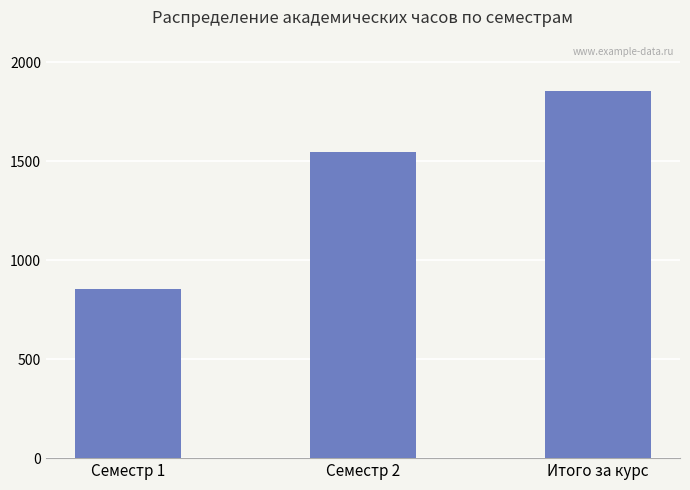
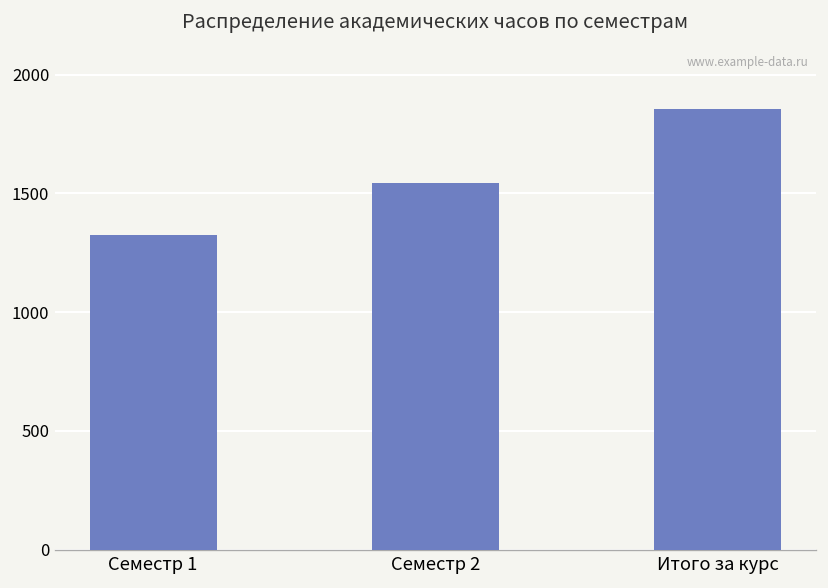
Семестр 1: 860 -> 1320
